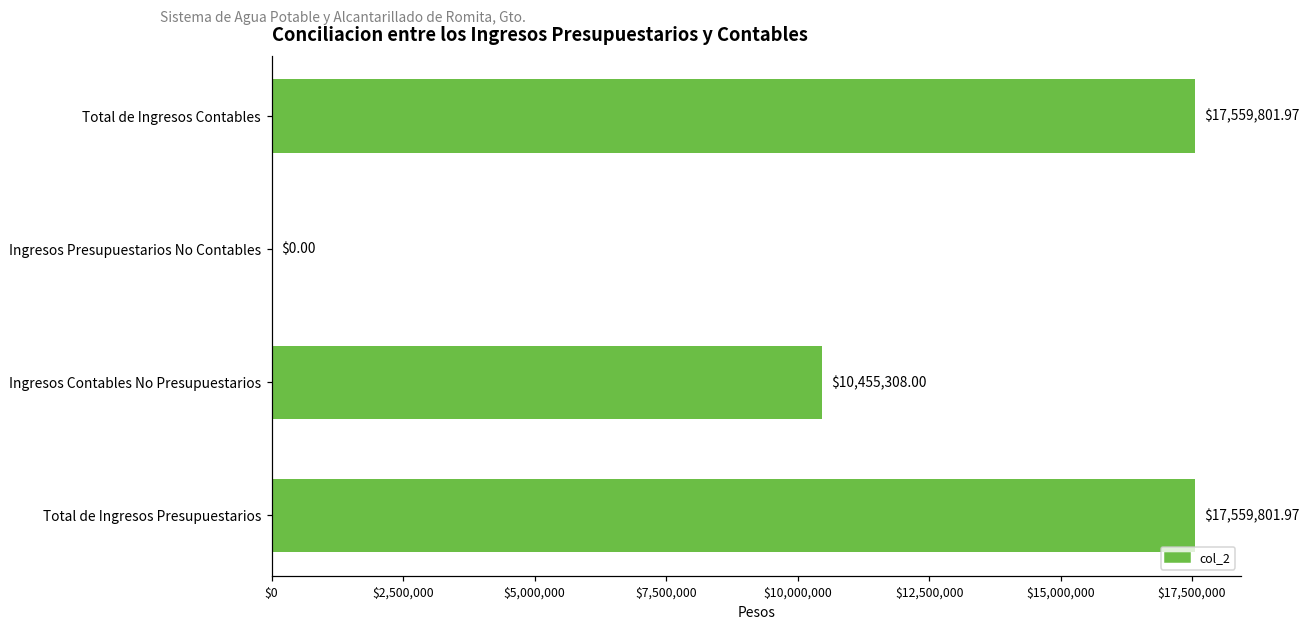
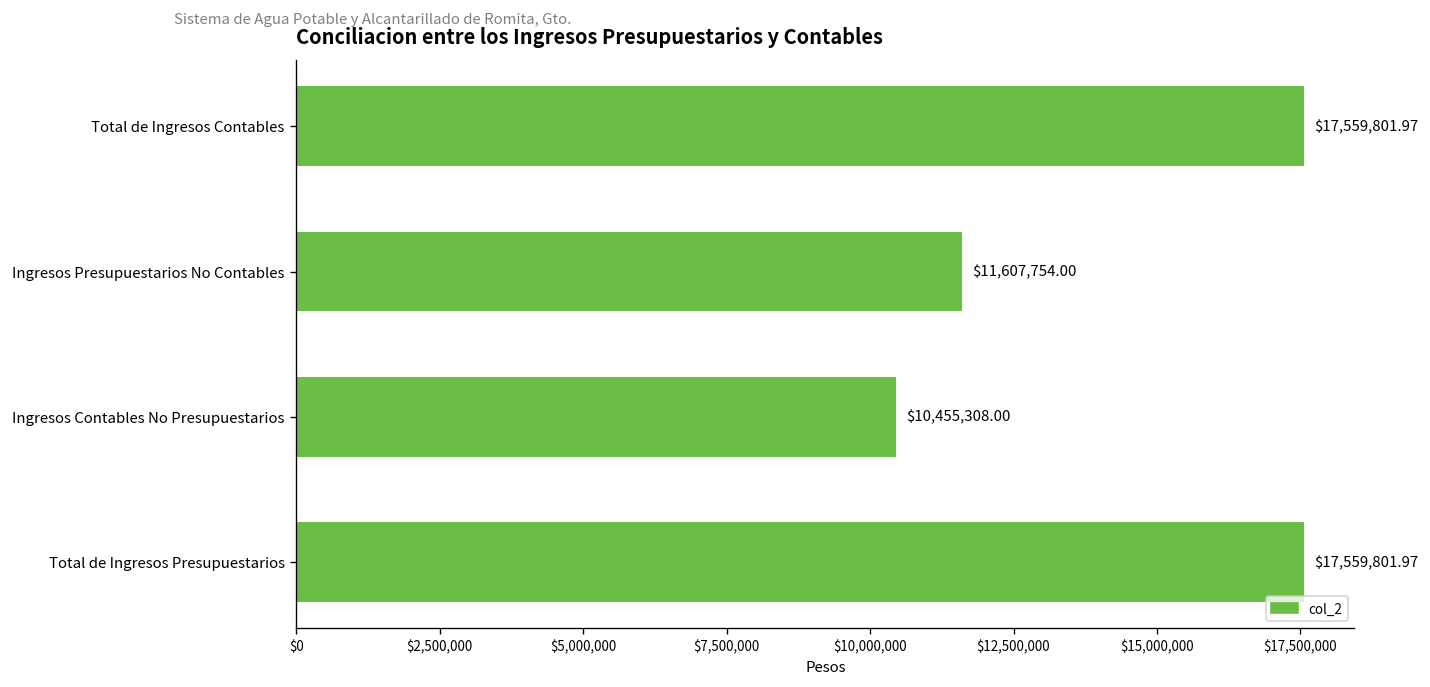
Ingresos Presupuestarios No Contables: $0.00 -> $11,607,754.00
